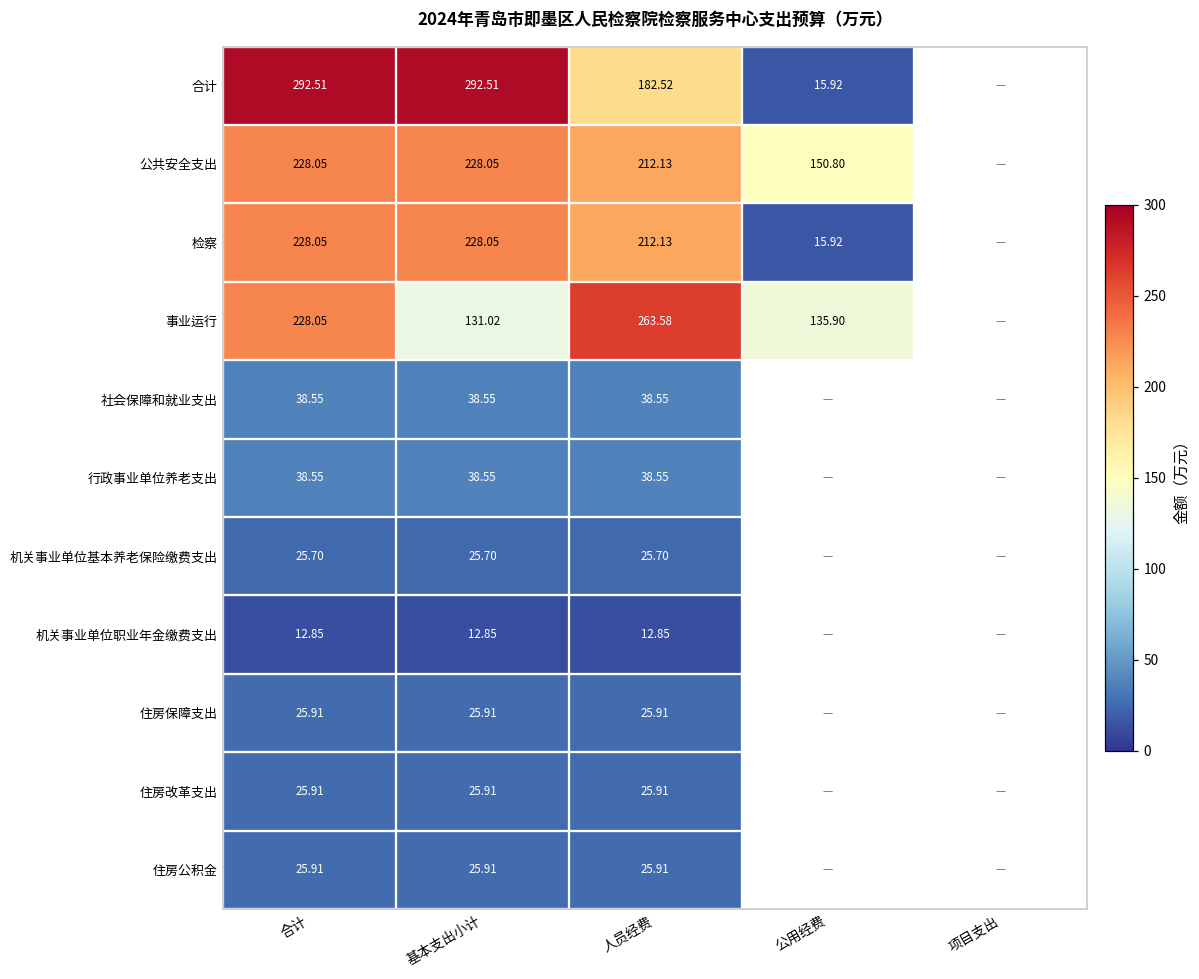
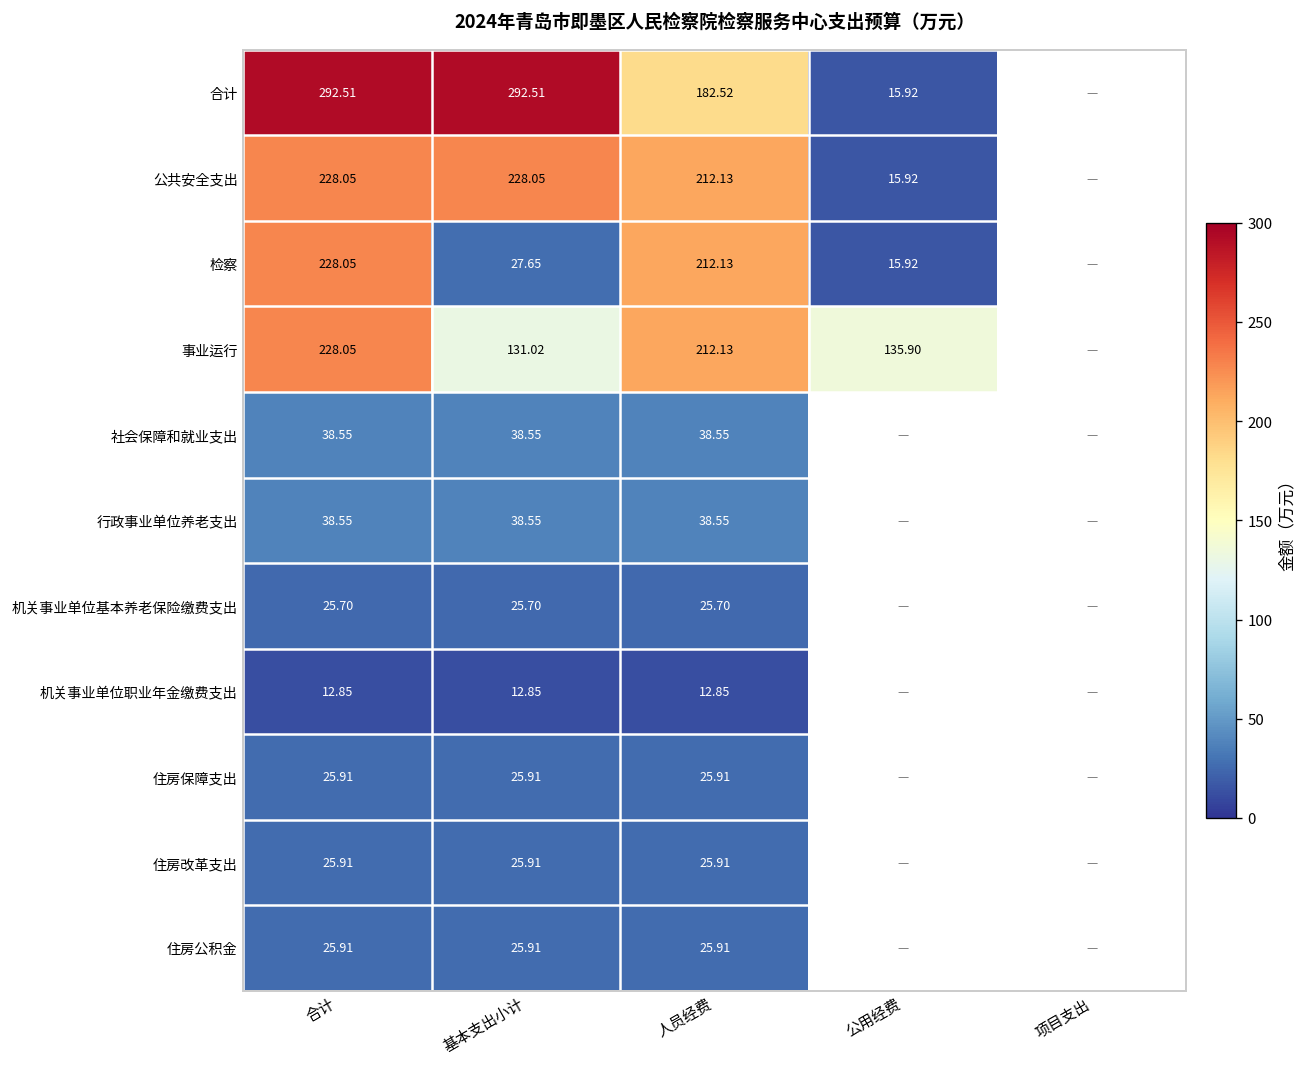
公共安全支出, 公用经费: 150.80 -> 15.92
检察, 基本支出小计: 228.05 -> 27.65
事业运行, 人员经费: 263.58 -> 212.13
